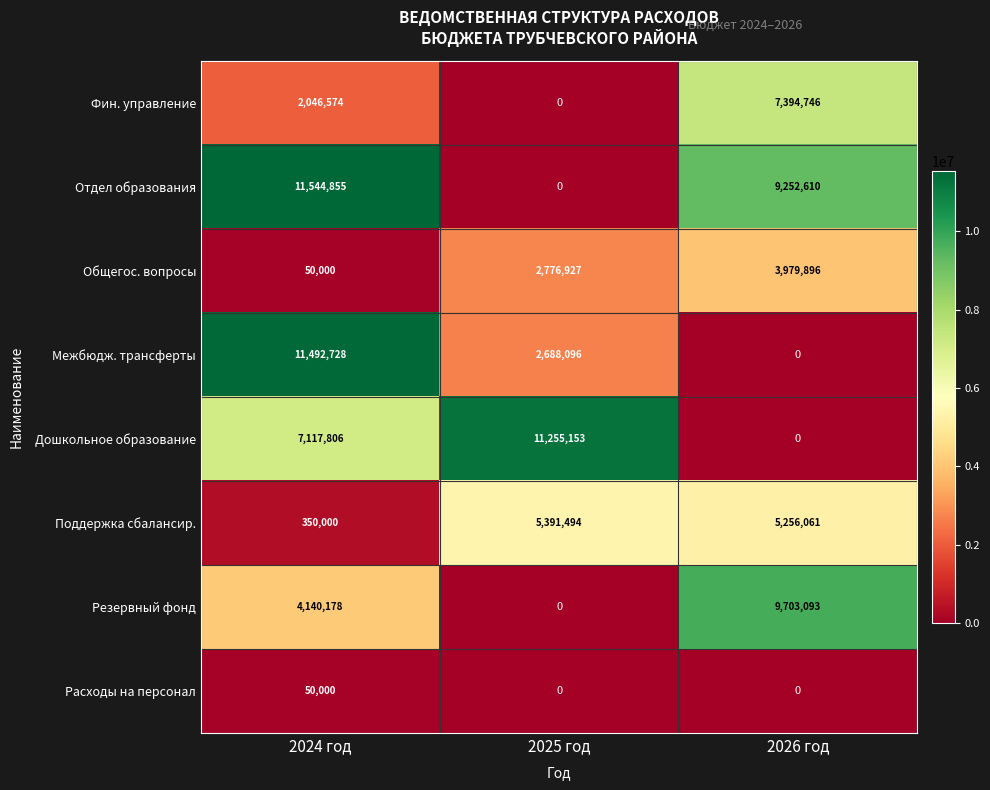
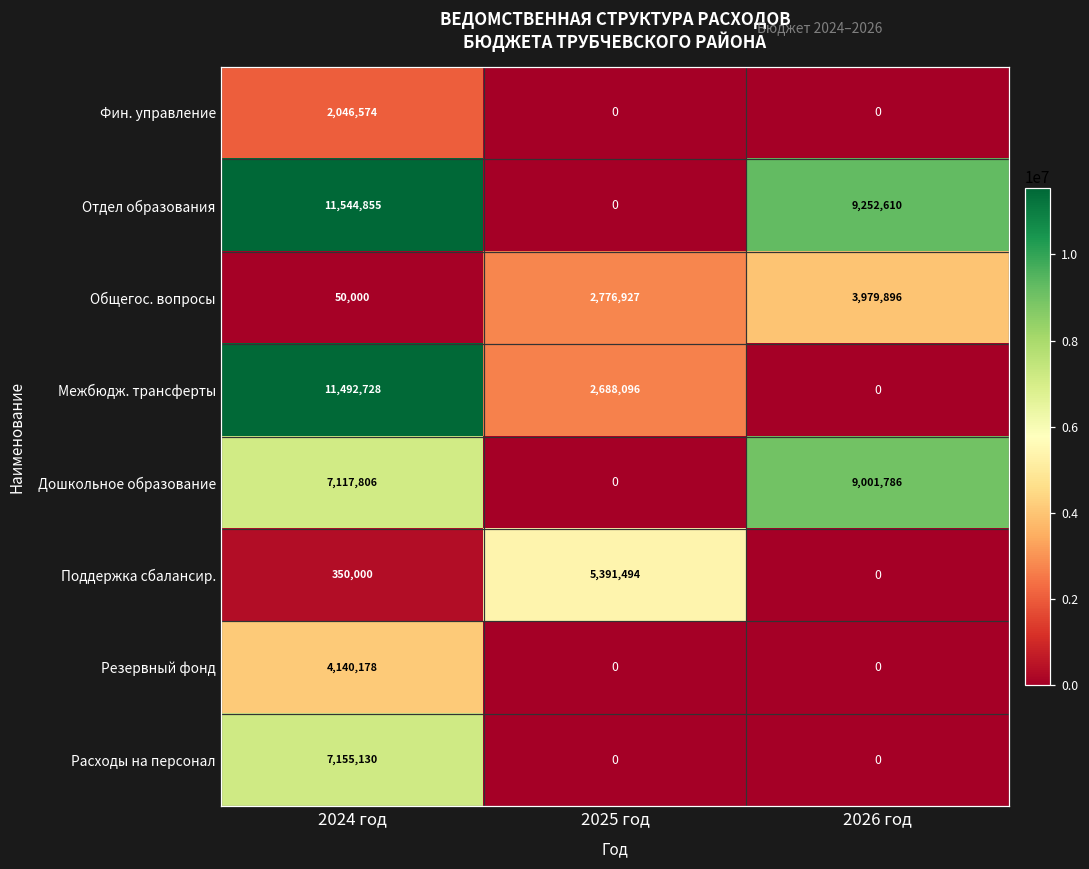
Фин. управление, 2026 год: 7,394,746 -> 0
Дошкольное образование, 2025 год: 11,255,153 -> 0
Дошкольное образование, 2026 год: 0 -> 9,001,786
Поддержка сбалансир., 2026 год: 5,256,061 -> 0
Резервный фонд, 2026 год: 9,703,093 -> 0
Расходы на персонал, 2024 год: 50,000 -> 7,155,130
